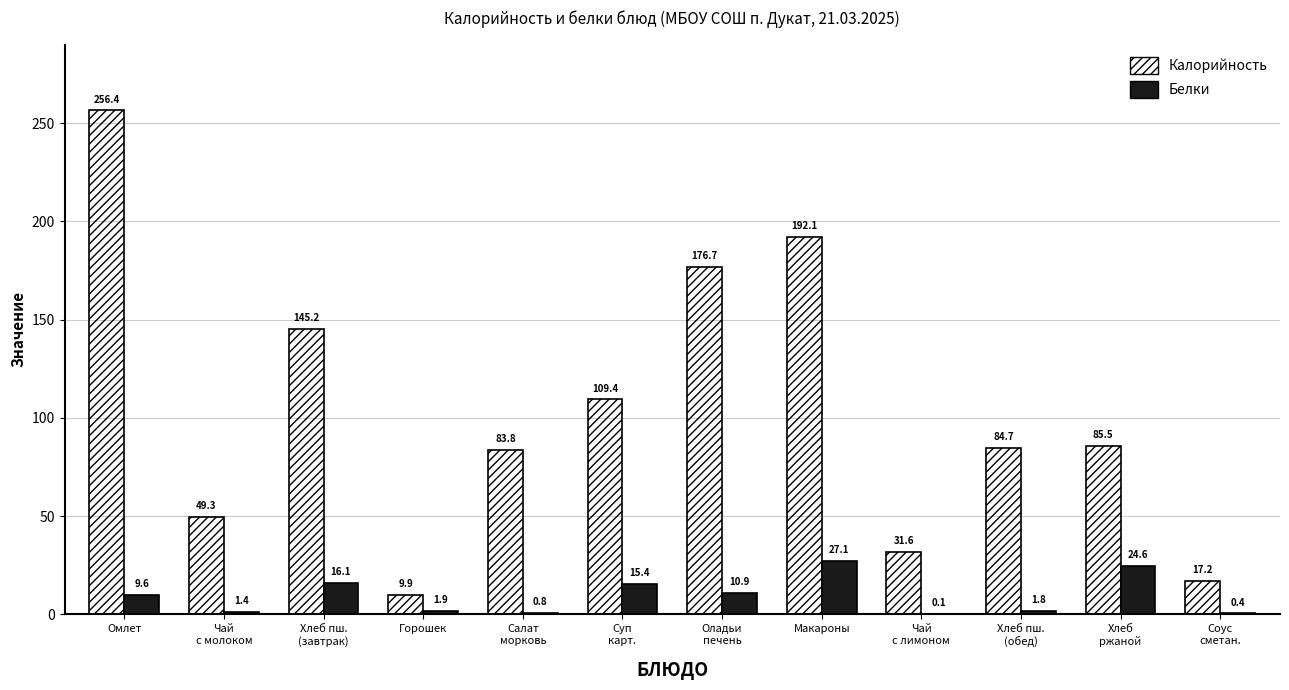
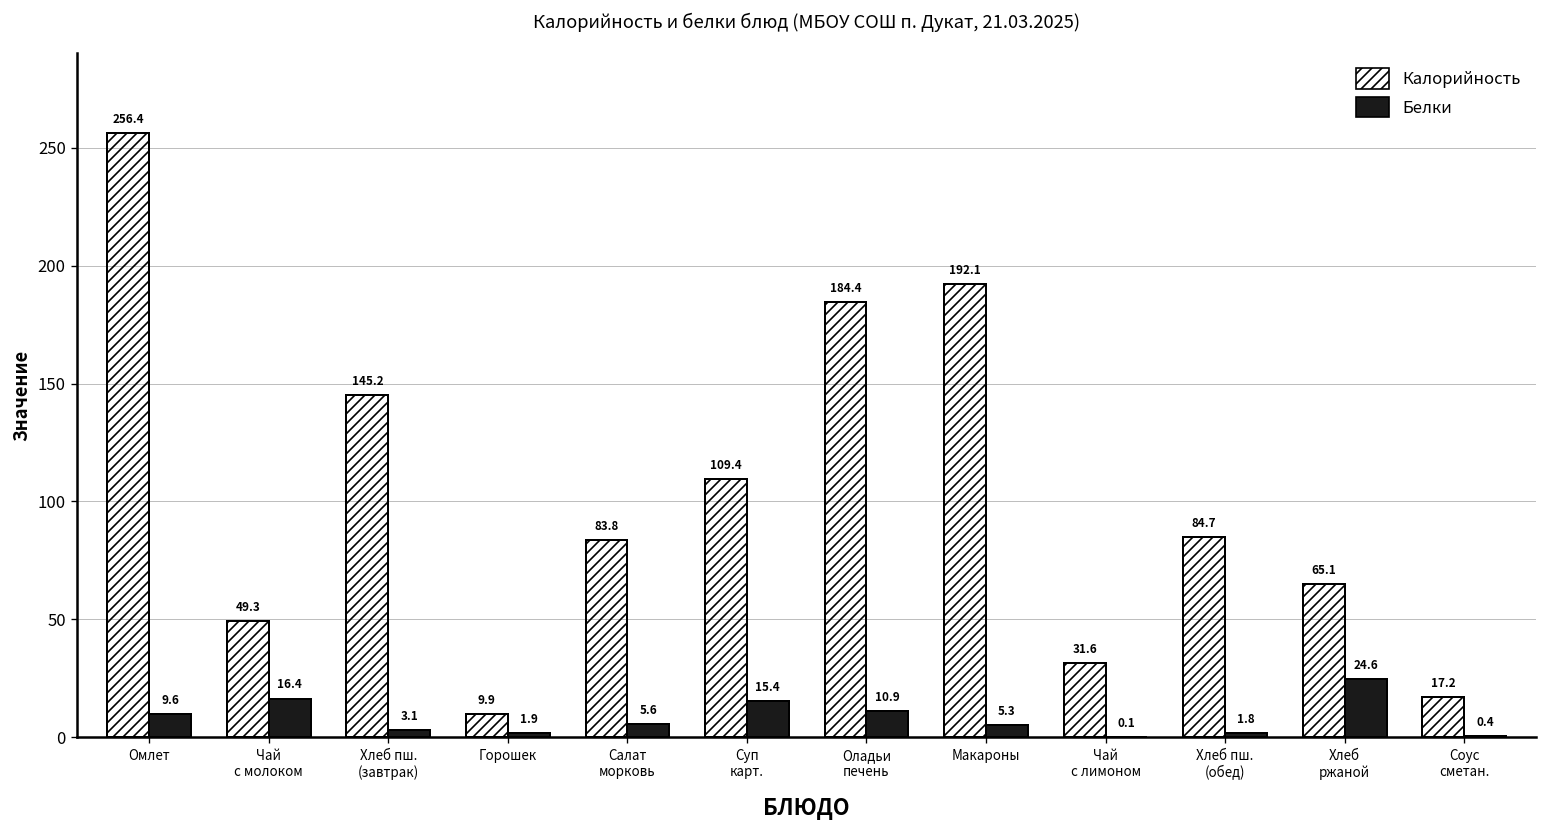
Белки, Чай с молоком: 1.4 -> 16.4
Белки, Хлеб пш. (завтрак): 16.1 -> 3.1
Белки, Салат морковь: 0.8 -> 5.6
Калорийность, Оладьи печень: 176.7 -> 184.4
Белки, Макароны: 27.1 -> 5.3
Калорийность, Хлеб ржаной: 85.5 -> 65.1
